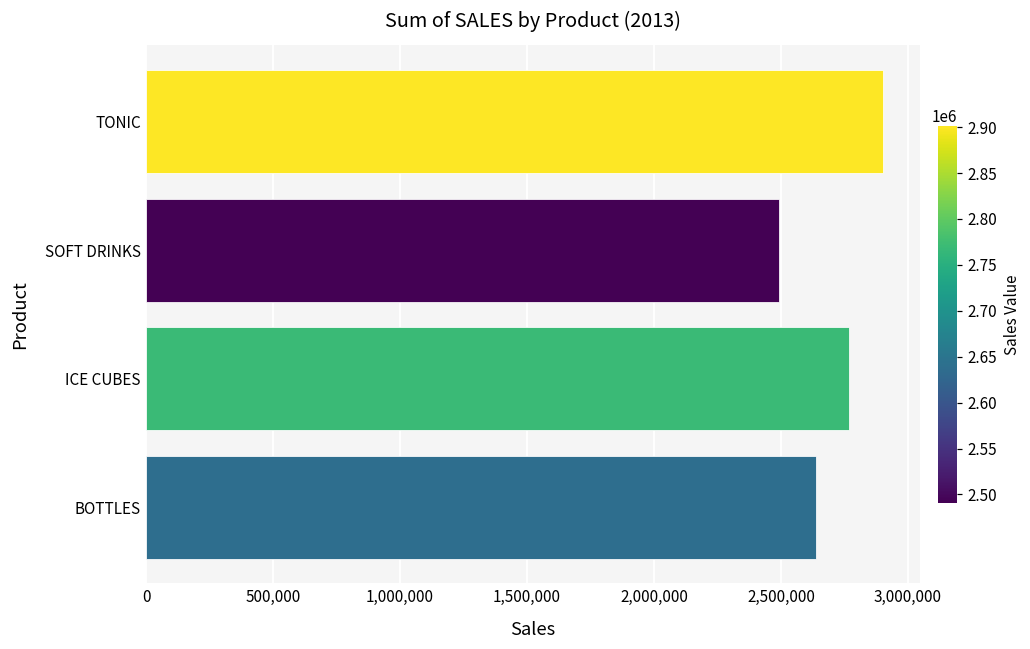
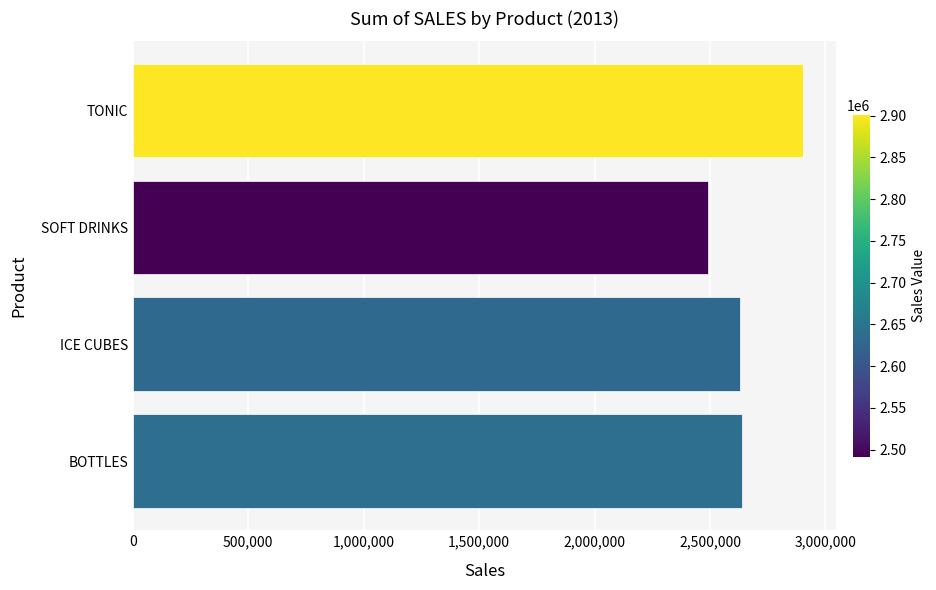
ICE CUBES: 2,770,000 -> 2,630,000
